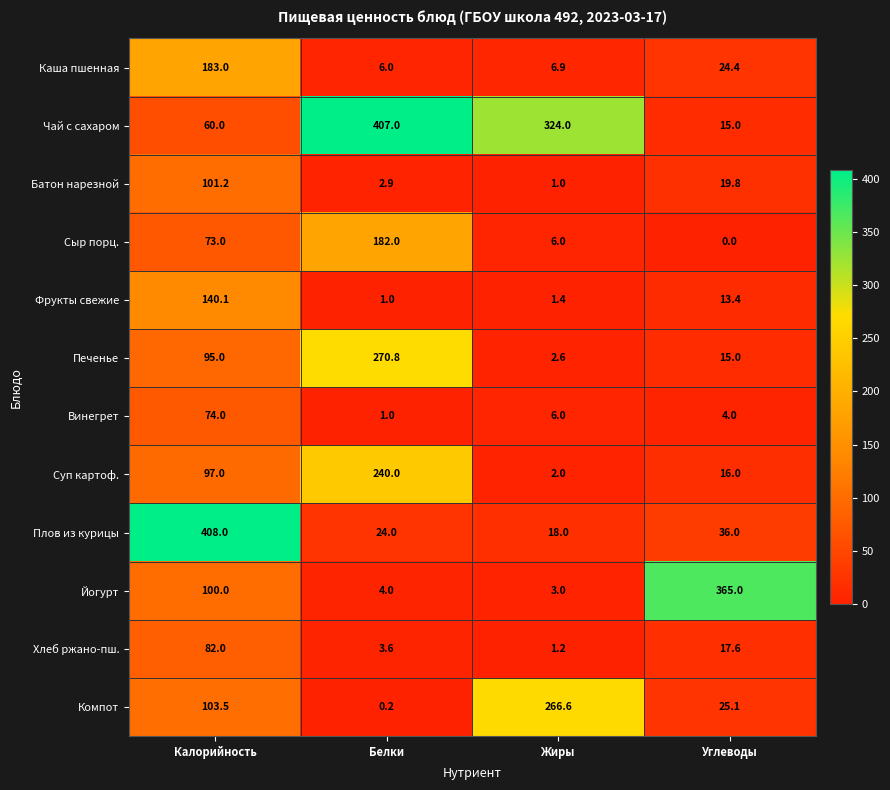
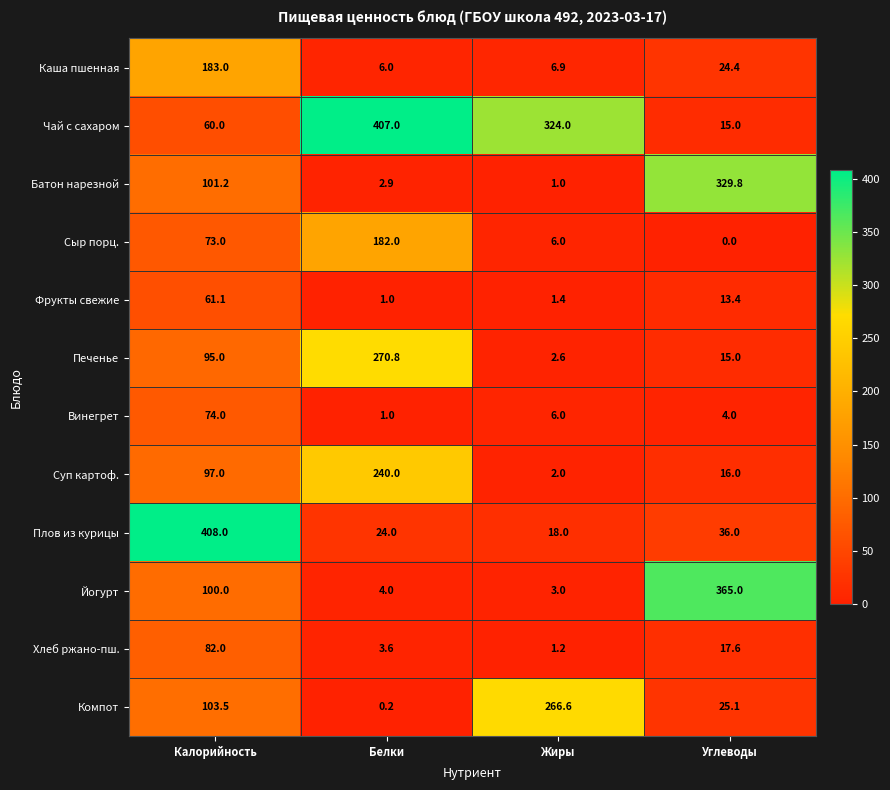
Батон нарезной, Углеводы: 19.8 -> 329.8
Фрукты свежие, Калорийность: 140.1 -> 61.1
